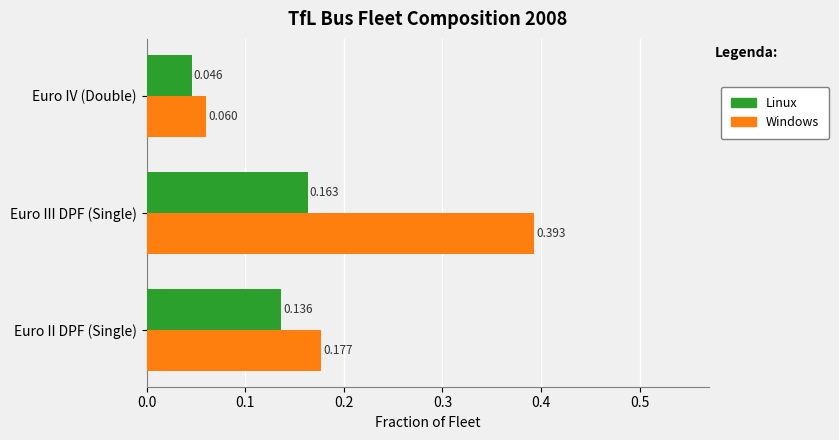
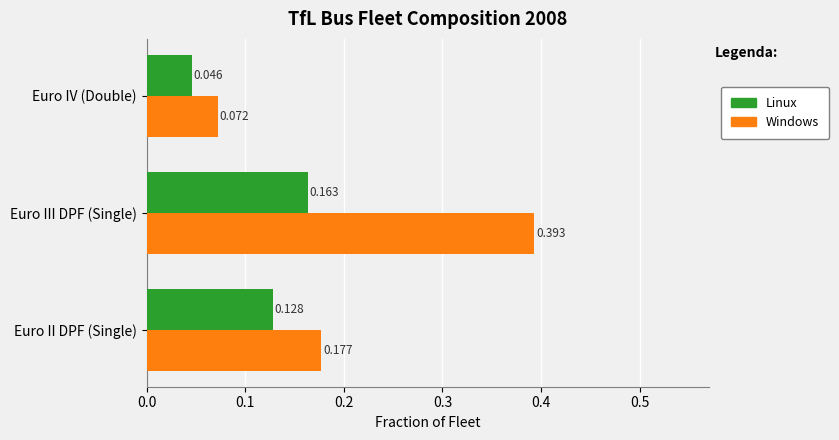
Windows, Euro IV (Double): 0.060 -> 0.072
Linux, Euro II DPF (Single): 0.136 -> 0.128
